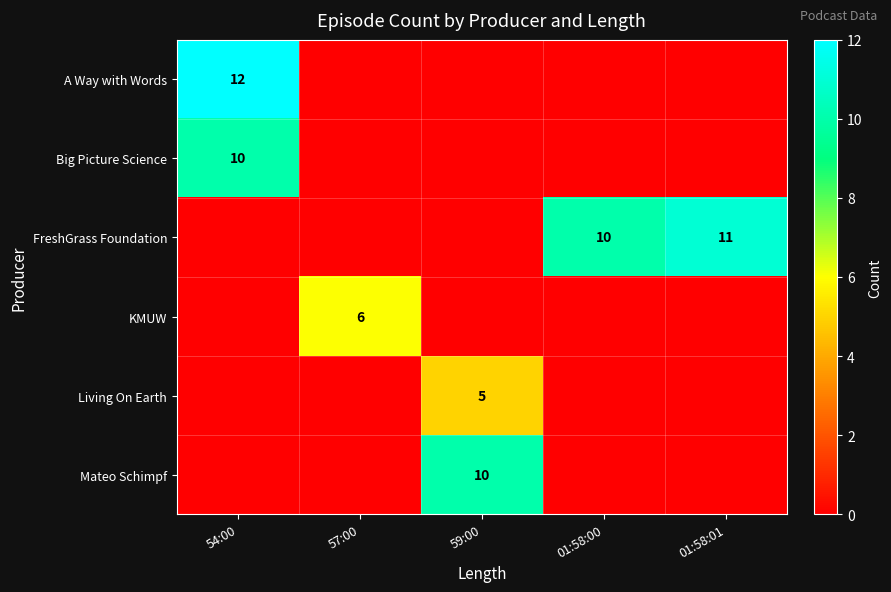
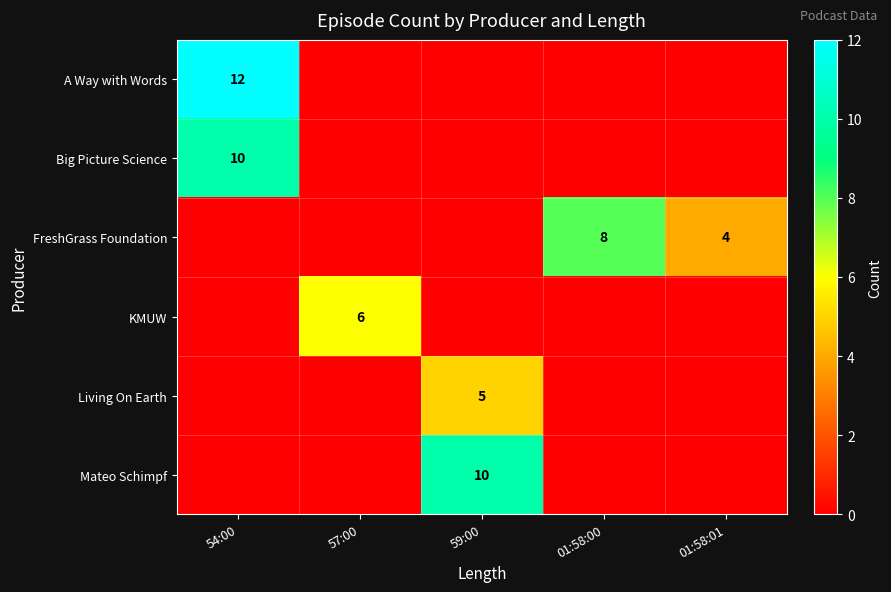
FreshGrass Foundation, 01:58:00: 10 -> 8
FreshGrass Foundation, 01:58:01: 11 -> 4
